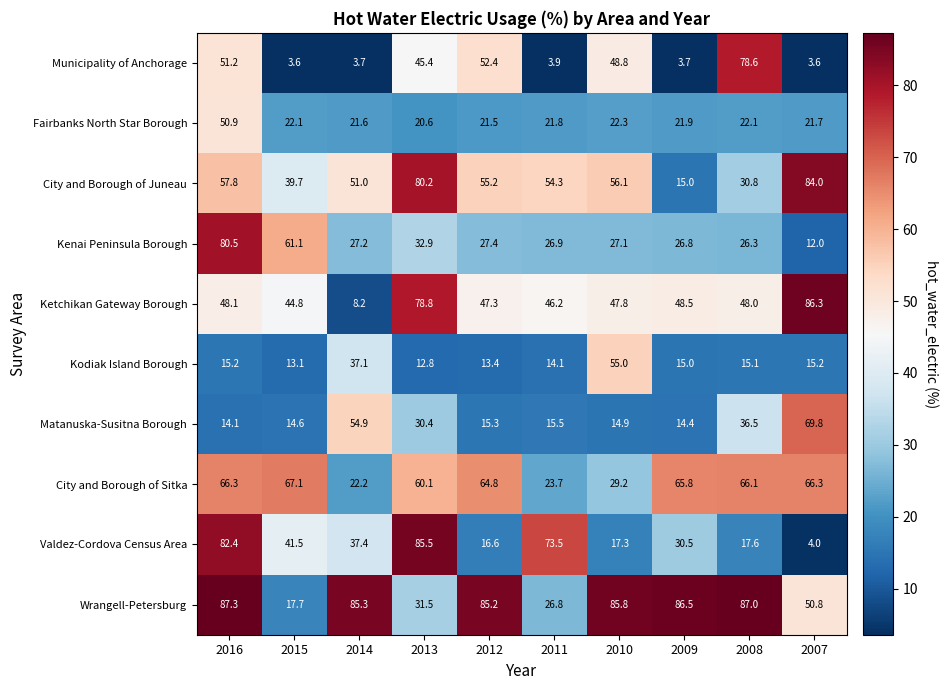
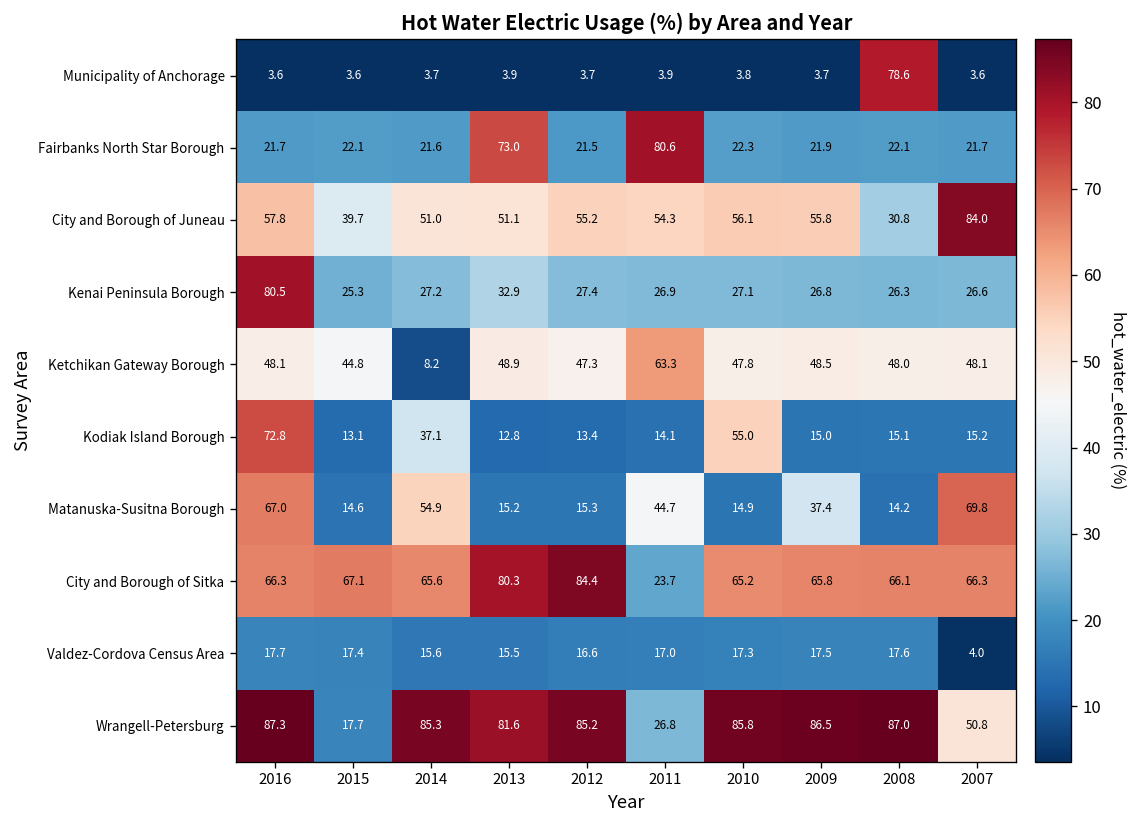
Municipality of Anchorage, 2016: 51.2 -> 3.6
Municipality of Anchorage, 2013: 45.4 -> 3.9
Municipality of Anchorage, 2012: 52.4 -> 3.7
Municipality of Anchorage, 2010: 48.8 -> 3.8
Fairbanks North Star Borough, 2016: 50.9 -> 21.7
Fairbanks North Star Borough, 2013: 20.6 -> 73.0
Fairbanks North Star Borough, 2011: 21.8 -> 80.6
City and Borough of Juneau, 2013: 80.2 -> 51.1
City and Borough of Juneau, 2009: 15.0 -> 55.8
Kenai Peninsula Borough, 2015: 61.1 -> 25.3
Kenai Peninsula Borough, 2007: 12.0 -> 26.6
Ketchikan Gateway Borough, 2013: 78.8 -> 48.9
Ketchikan Gateway Borough, 2011: 46.2 -> 63.3
Ketchikan Gateway Borough, 2007: 86.3 -> 48.1
Kodiak Island Borough, 2016: 15.2 -> 72.8
Matanuska-Susitna Borough, 2016: 14.1 -> 67.0
Matanuska-Susitna Borough, 2013: 30.4 -> 15.2
Matanuska-Susitna Borough, 2011: 15.5 -> 44.7
Matanuska-Susitna Borough, 2009: 14.4 -> 37.4
Matanuska-Susitna Borough, 2008: 36.5 -> 14.2
City and Borough of Sitka, 2014: 22.2 -> 65.6
City and Borough of Sitka, 2013: 60.1 -> 80.3
City and Borough of Sitka, 2012: 64.8 -> 84.4
City and Borough of Sitka, 2010: 29.2 -> 65.2
Valdez-Cordova Census Area, 2016: 82.4 -> 17.7
Valdez-Cordova Census Area, 2015: 41.5 -> 17.4
Valdez-Cordova Census Area, 2014: 37.4 -> 15.6
Valdez-Cordova Census Area, 2013: 85.5 -> 15.5
Valdez-Cordova Census Area, 2011: 73.5 -> 17.0
Valdez-Cordova Census Area, 2009: 30.5 -> 17.5
Wrangell-Petersburg, 2013: 31.5 -> 81.6
